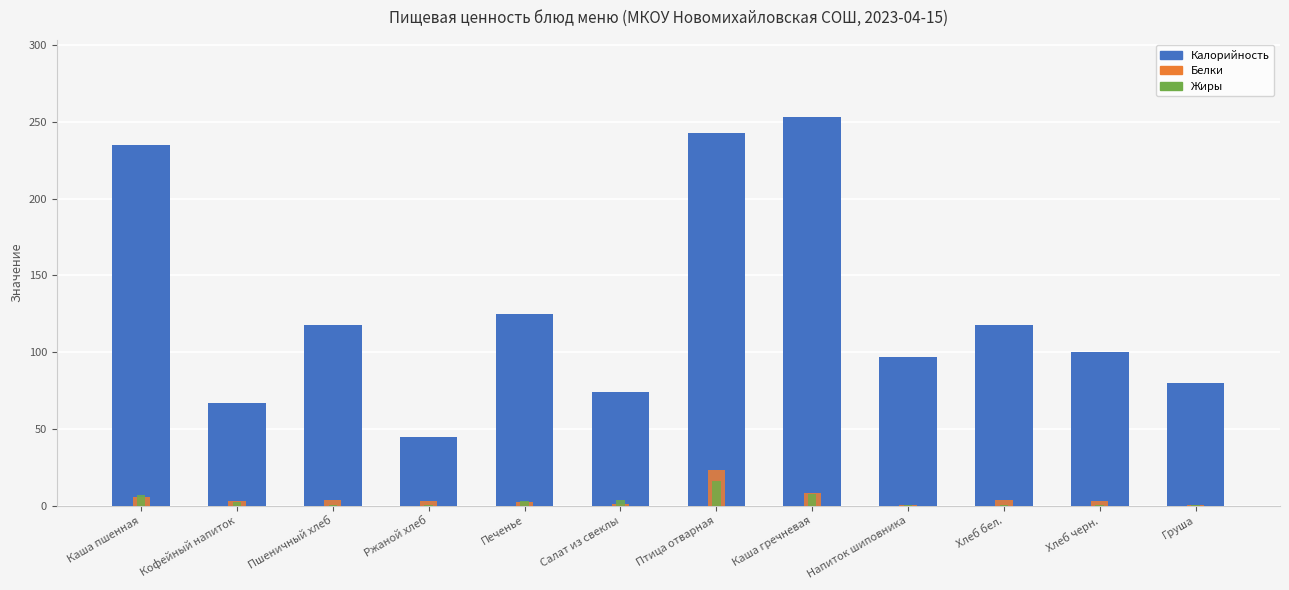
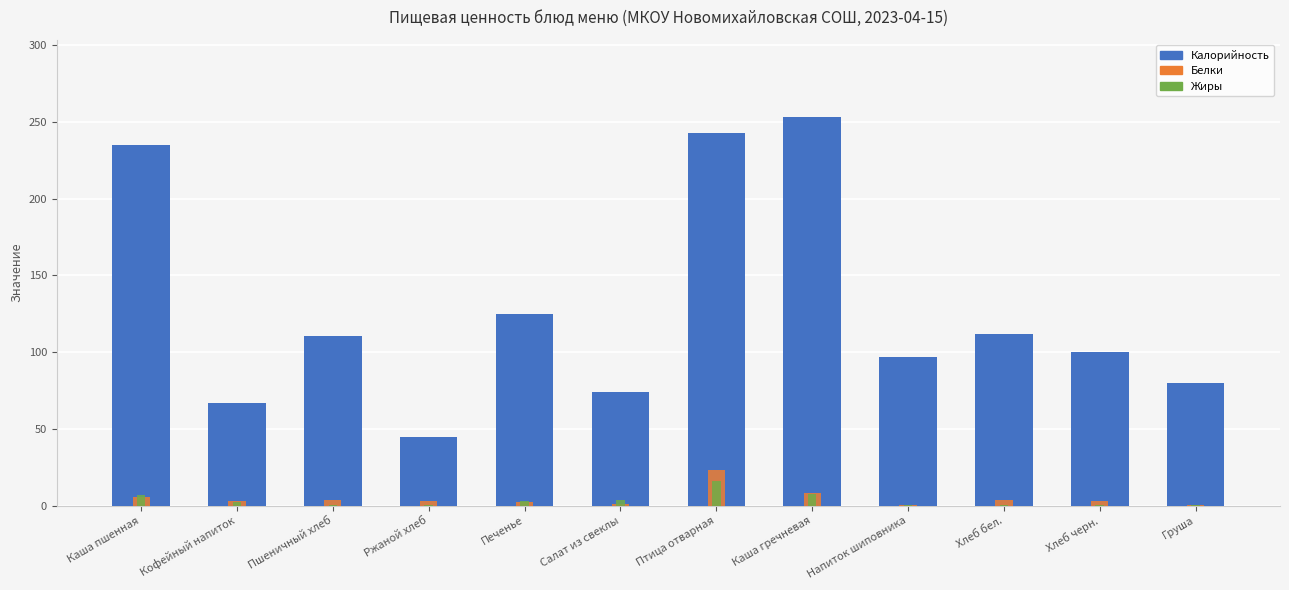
Калорийность, Пшеничный хлеб: 118 -> 110
Калорийность, Хлеб бел.: 118 -> 112
